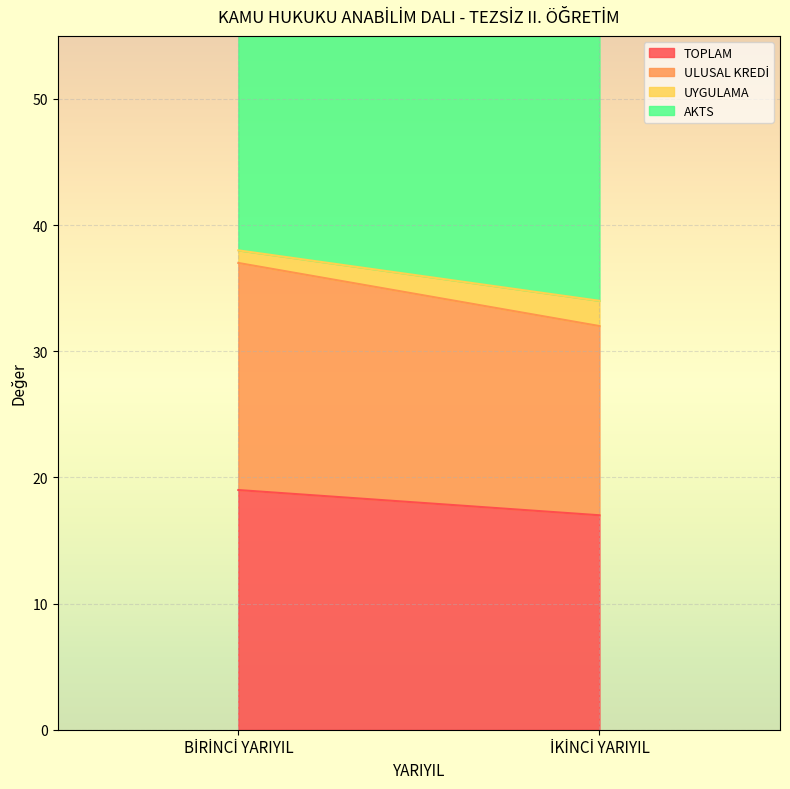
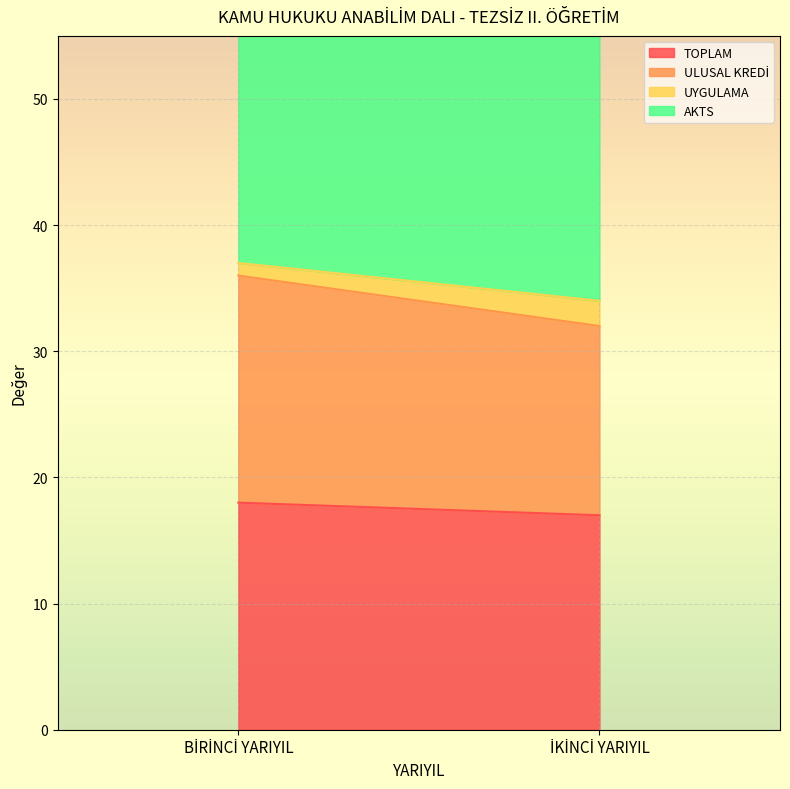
TOPLAM, BİRİNCİ YARIYIL: 19 -> 18
